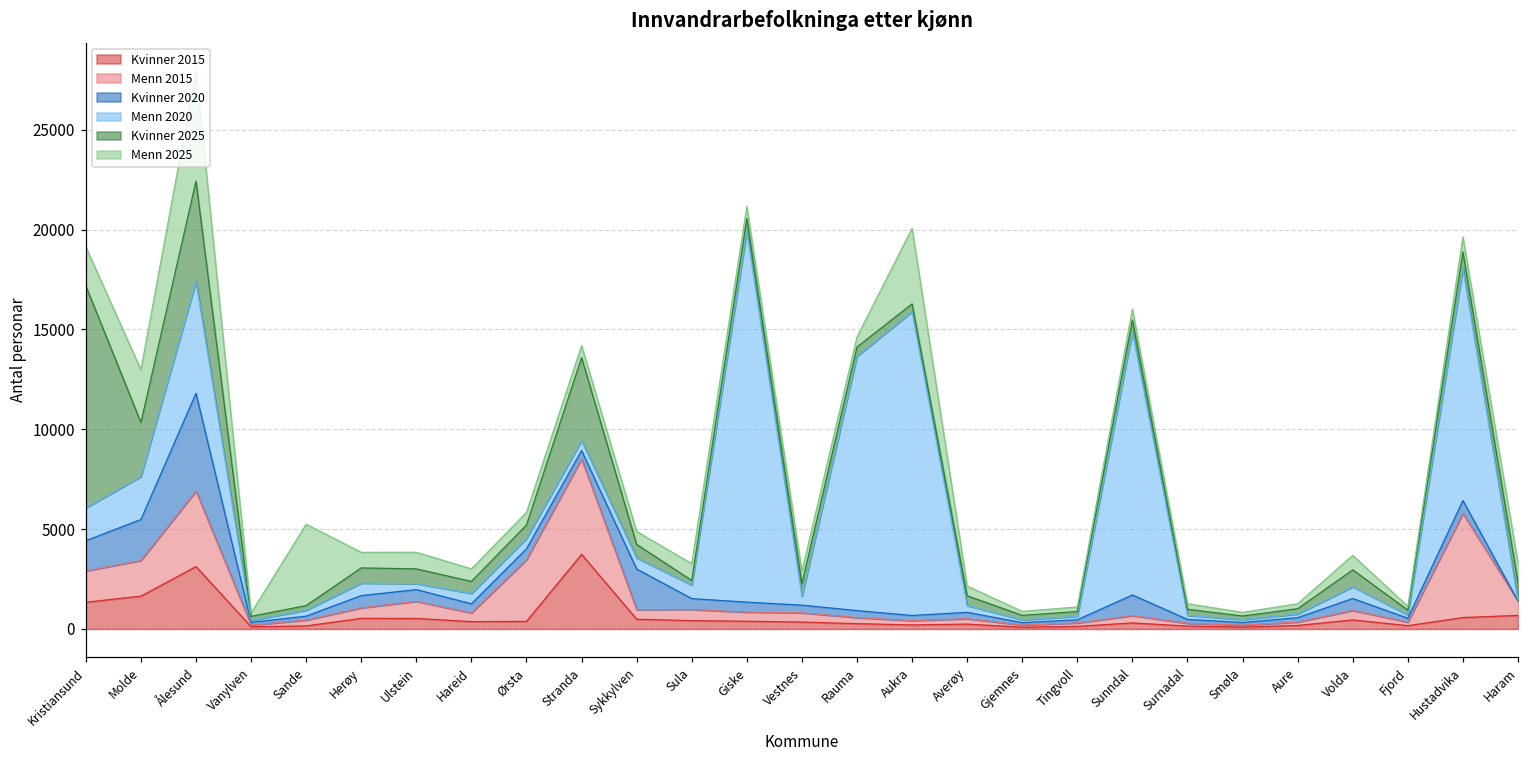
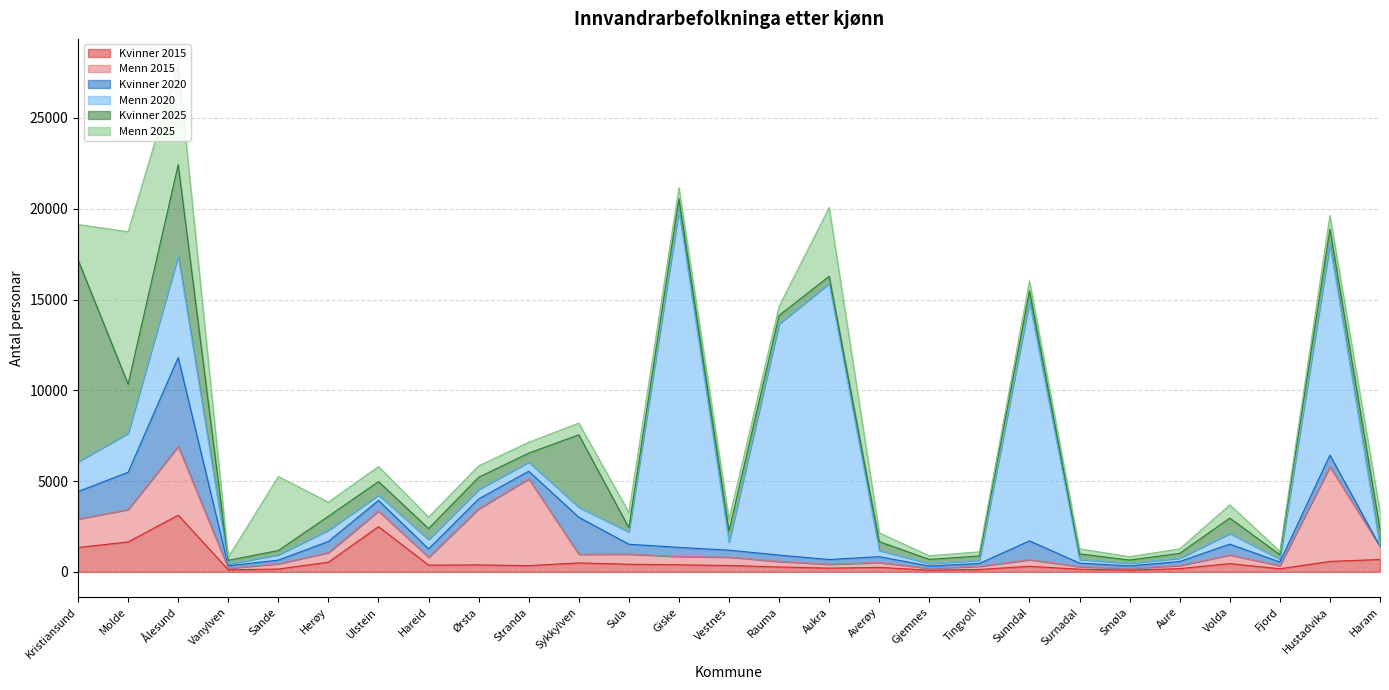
Menn 2025, Molde: 2600 -> 8400
Kvinner 2015, Ulstein: 500 -> 2500
Kvinner 2015, Stranda: 3700 -> 300
Kvinner 2025, Stranda: 4200 -> 500
Kvinner 2025, Sykkylven: 700 -> 4000
